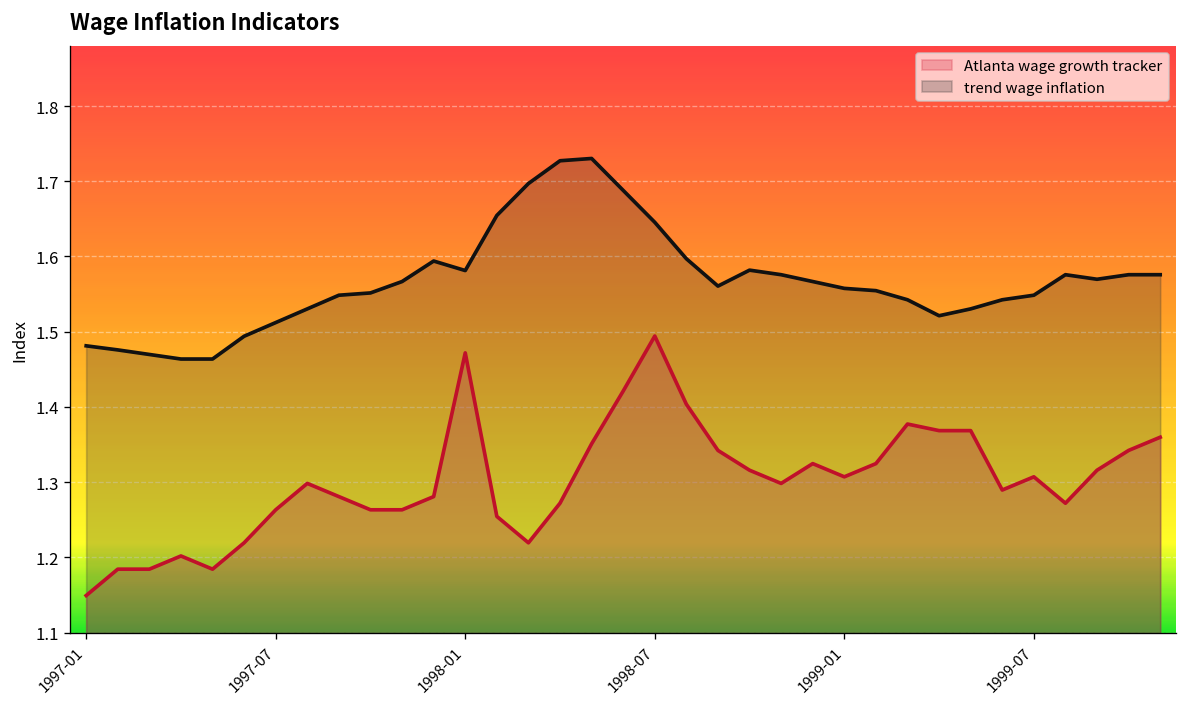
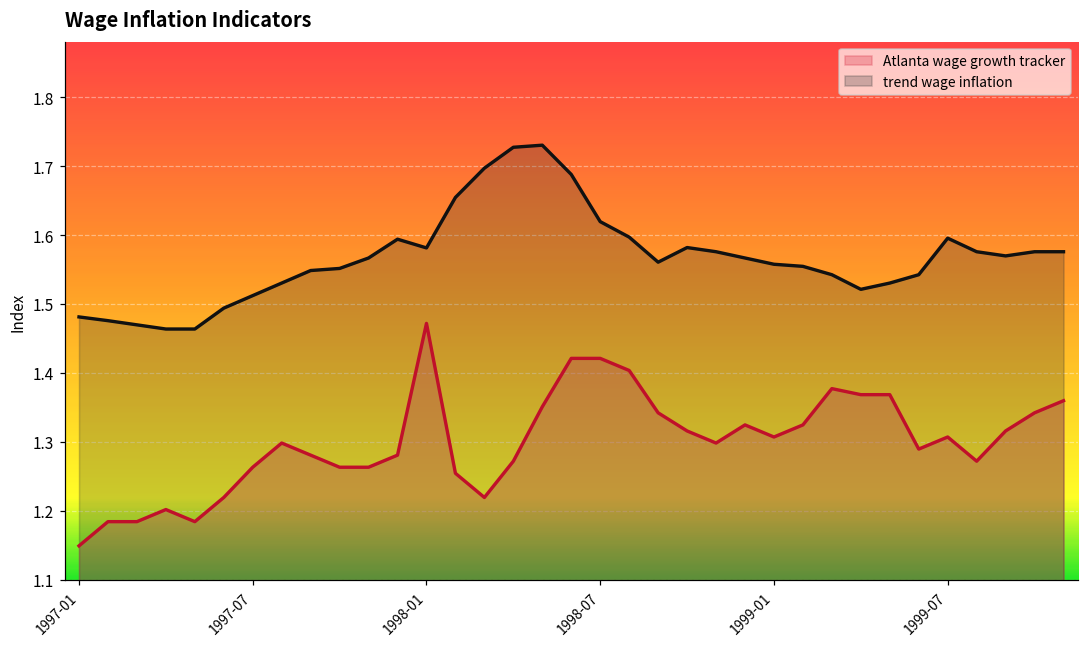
Atlanta wage growth tracker, 1998-07: 1.49 -> 1.42
trend wage inflation, 1998-07: 1.65 -> 1.62
trend wage inflation, 1999-07: 1.55 -> 1.60
